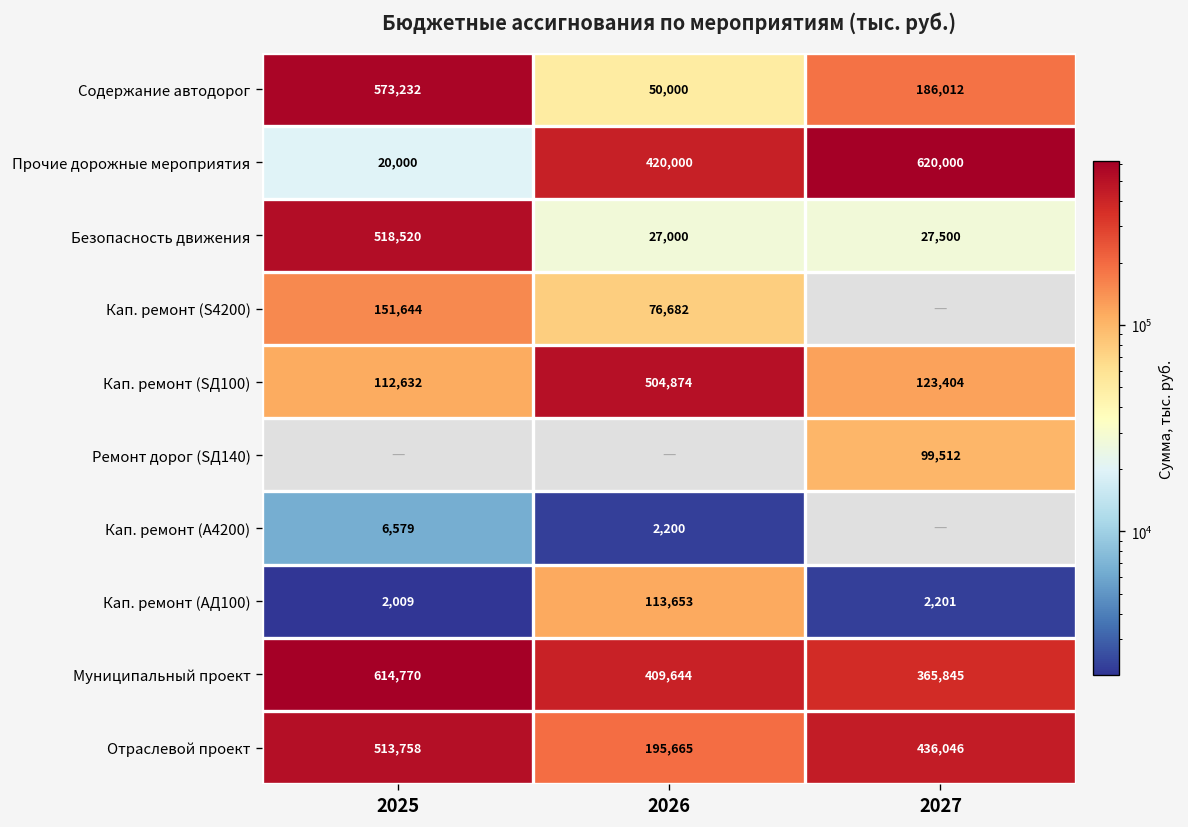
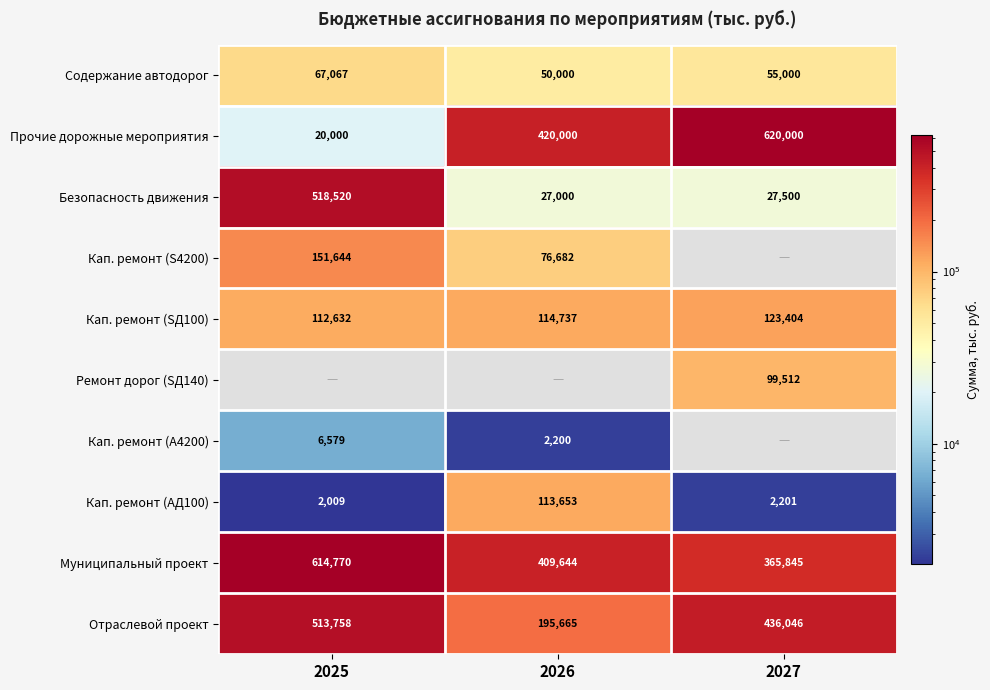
Содержание автодорог, 2025: 573,232 -> 67,067
Содержание автодорог, 2027: 186,012 -> 55,000
Кап. ремонт (SД100), 2026: 504,874 -> 114,737
